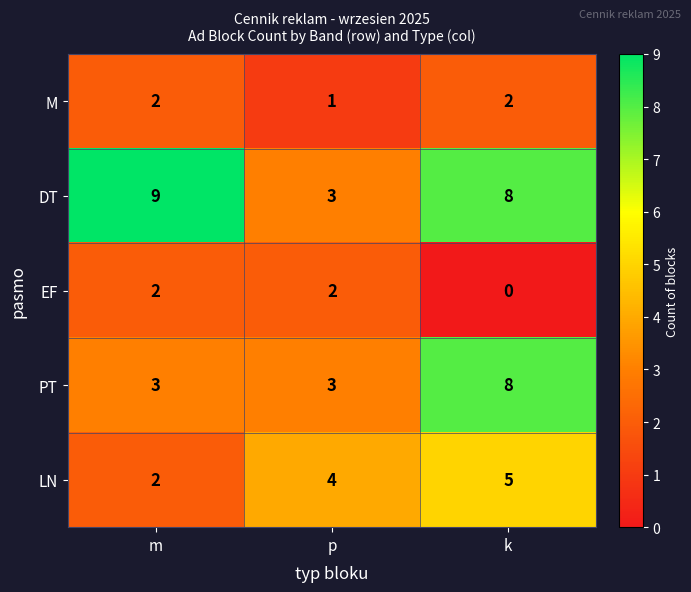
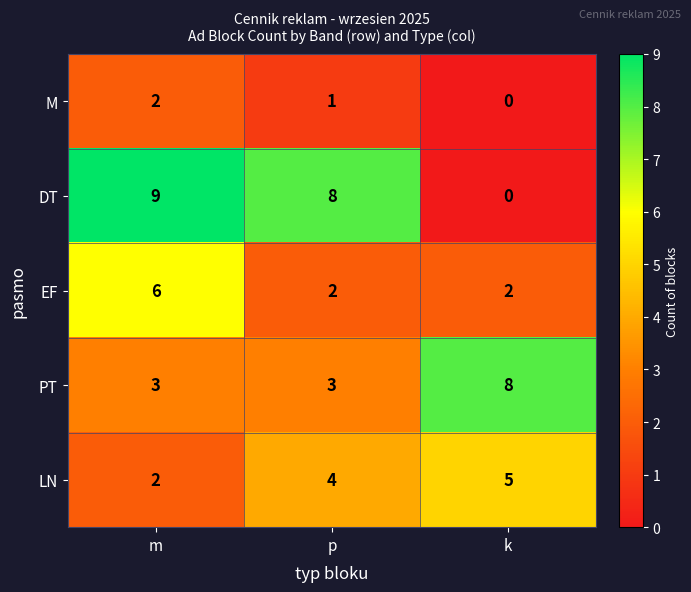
M, k: 2 -> 0
DT, p: 3 -> 8
DT, k: 8 -> 0
EF, m: 2 -> 6
EF, k: 0 -> 2
